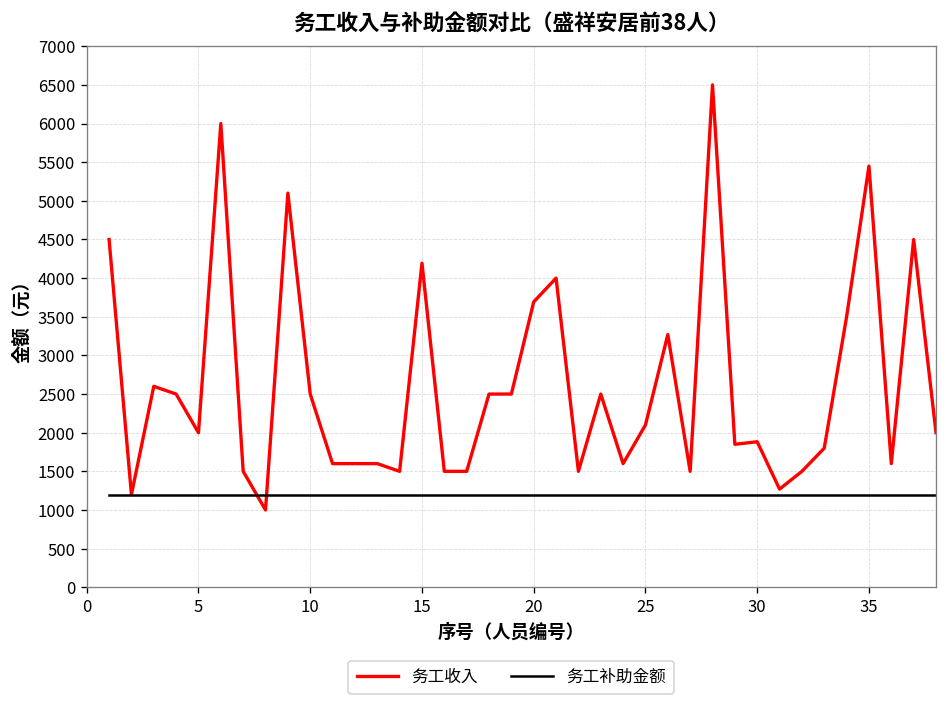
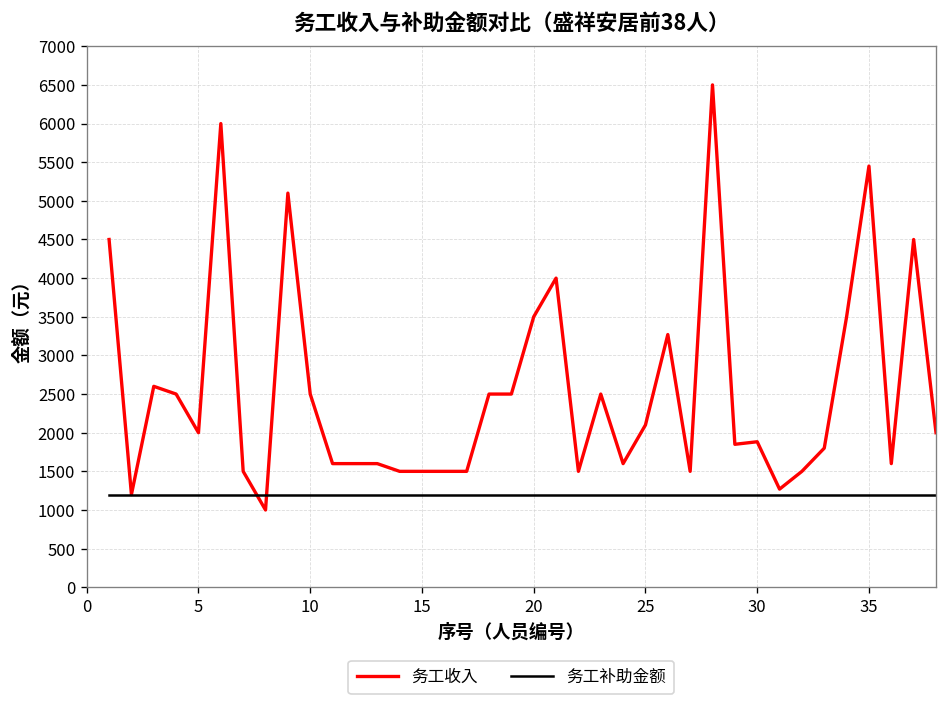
务工收入, 15: 4200 -> 1500
务工收入, 20: 3700 -> 3500
